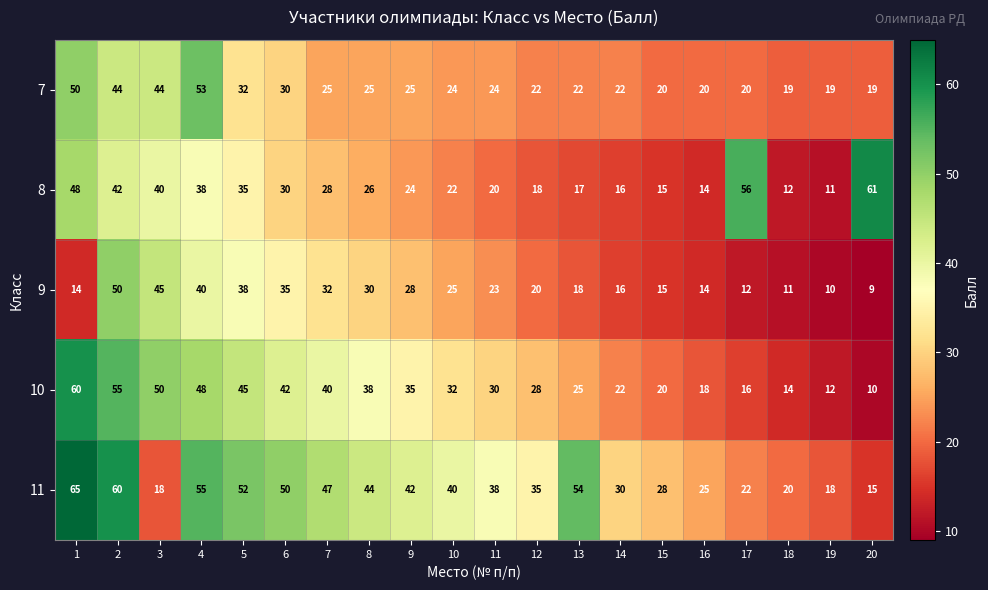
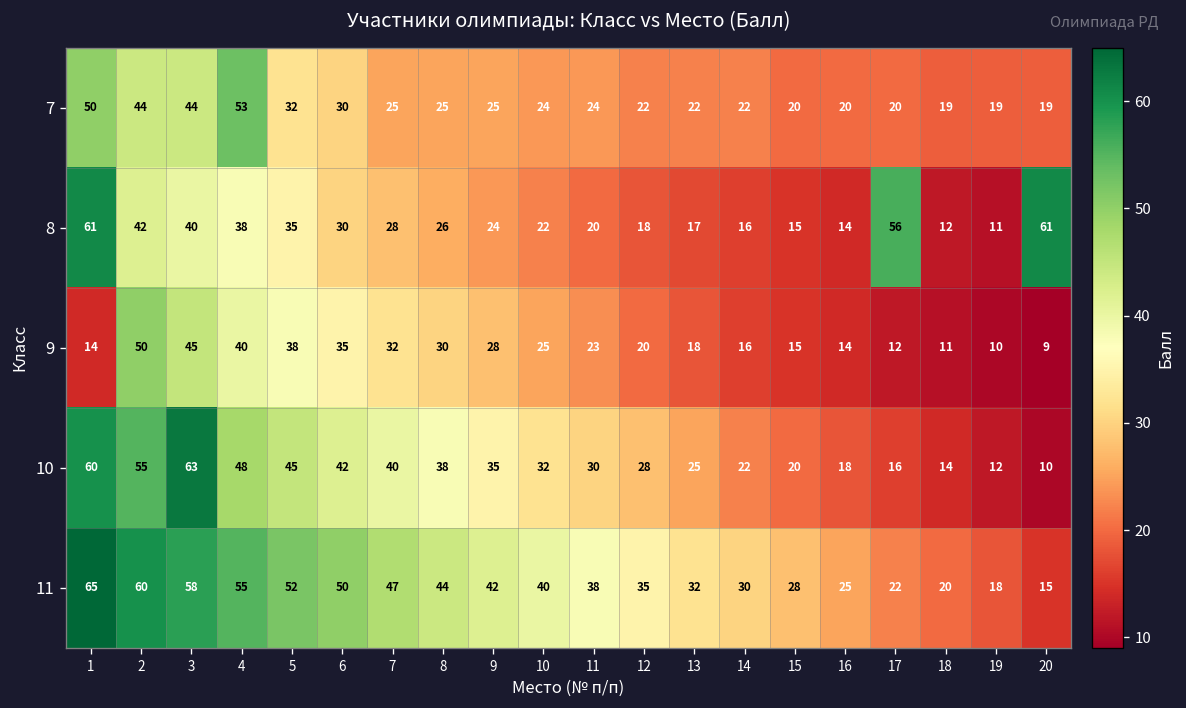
8, 1: 48 -> 61
10, 3: 50 -> 63
11, 3: 18 -> 58
11, 13: 54 -> 32
